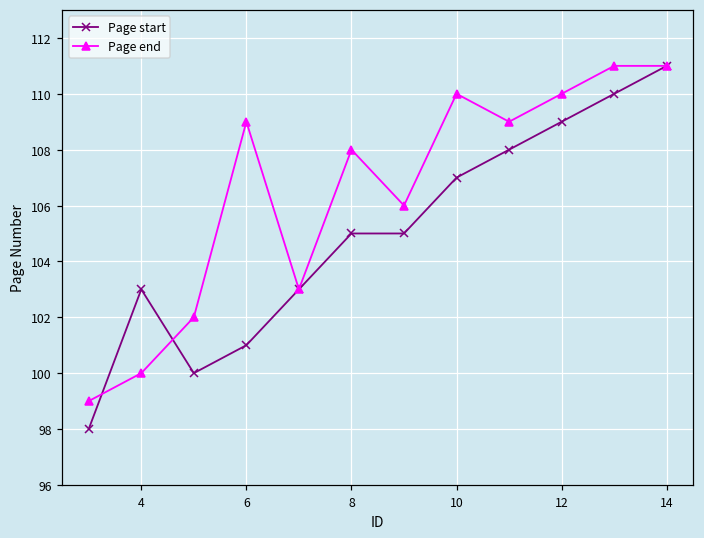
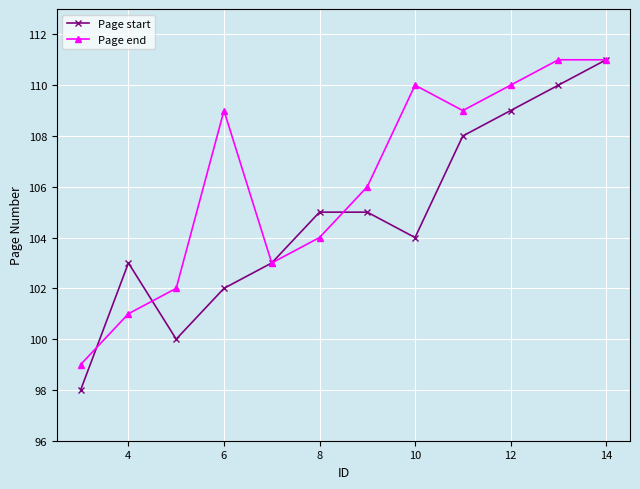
Page end, 4: 100 -> 101
Page start, 6: 101 -> 102
Page end, 8: 108 -> 104
Page start, 10: 107 -> 104
